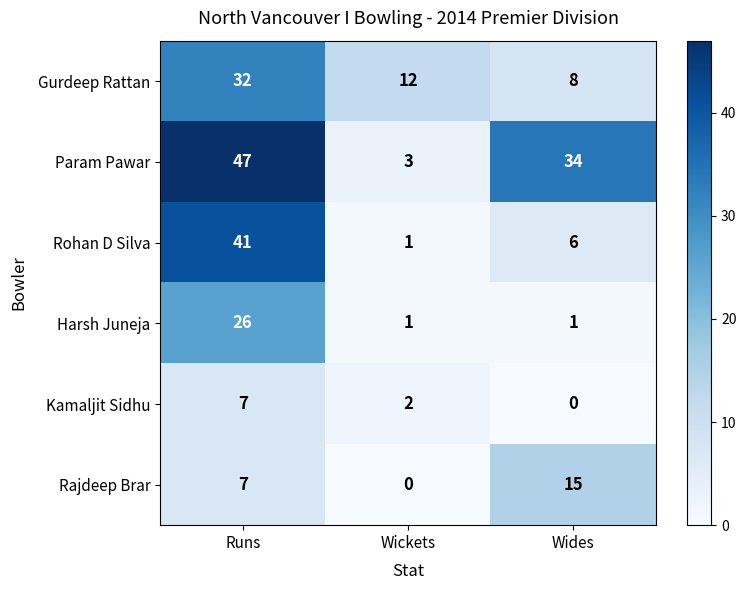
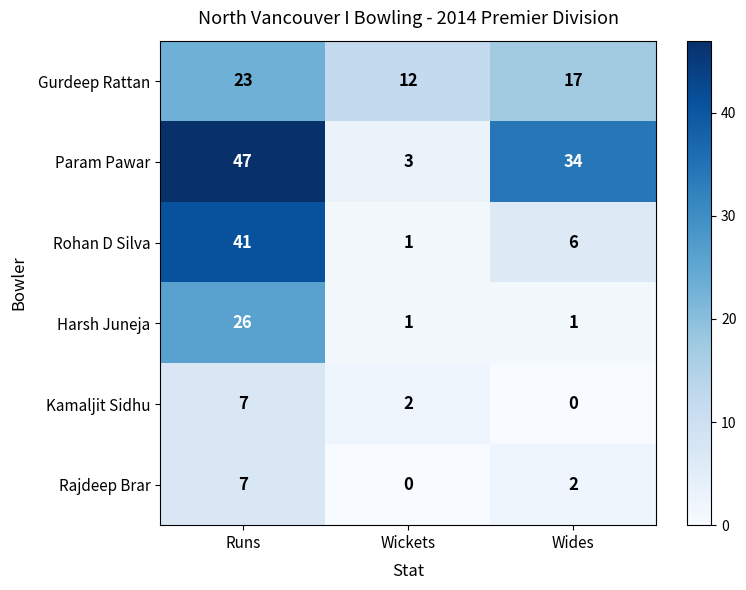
Gurdeep Rattan, Runs: 32 -> 23
Gurdeep Rattan, Wides: 8 -> 17
Rajdeep Brar, Wides: 15 -> 2
